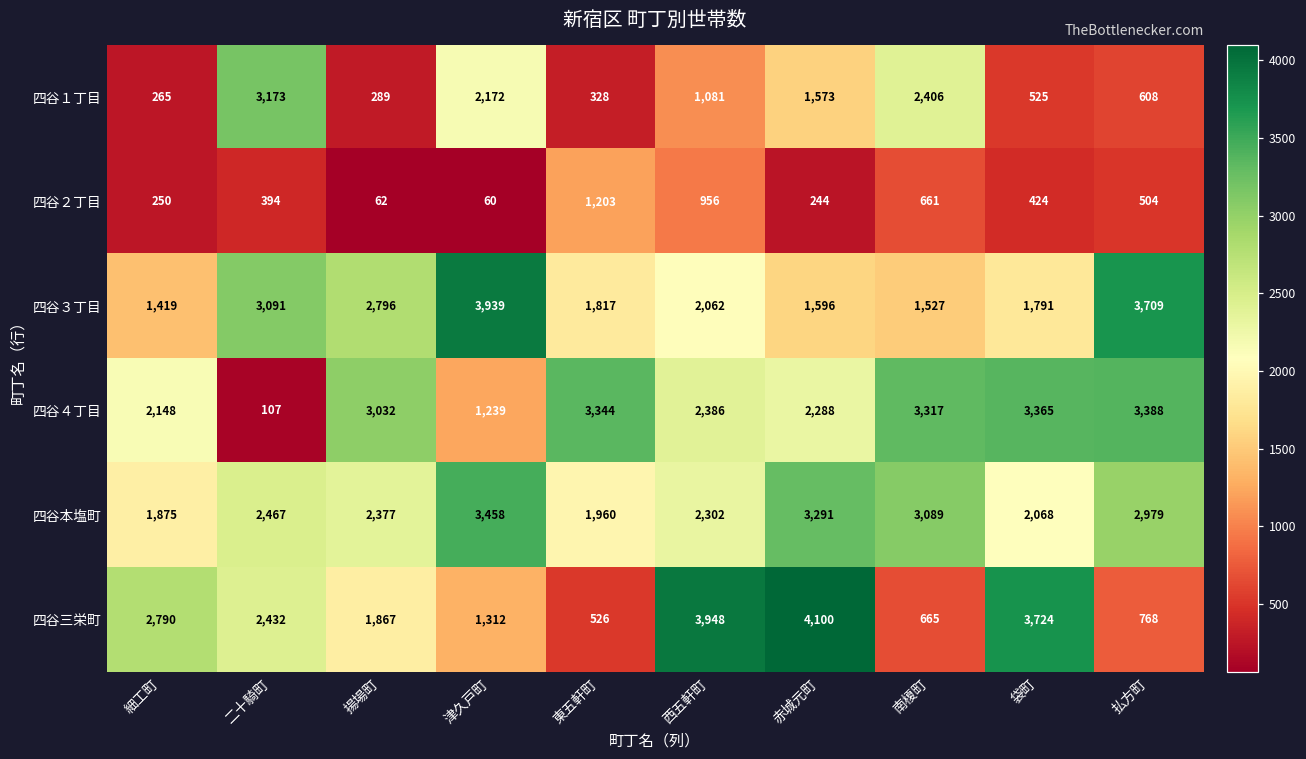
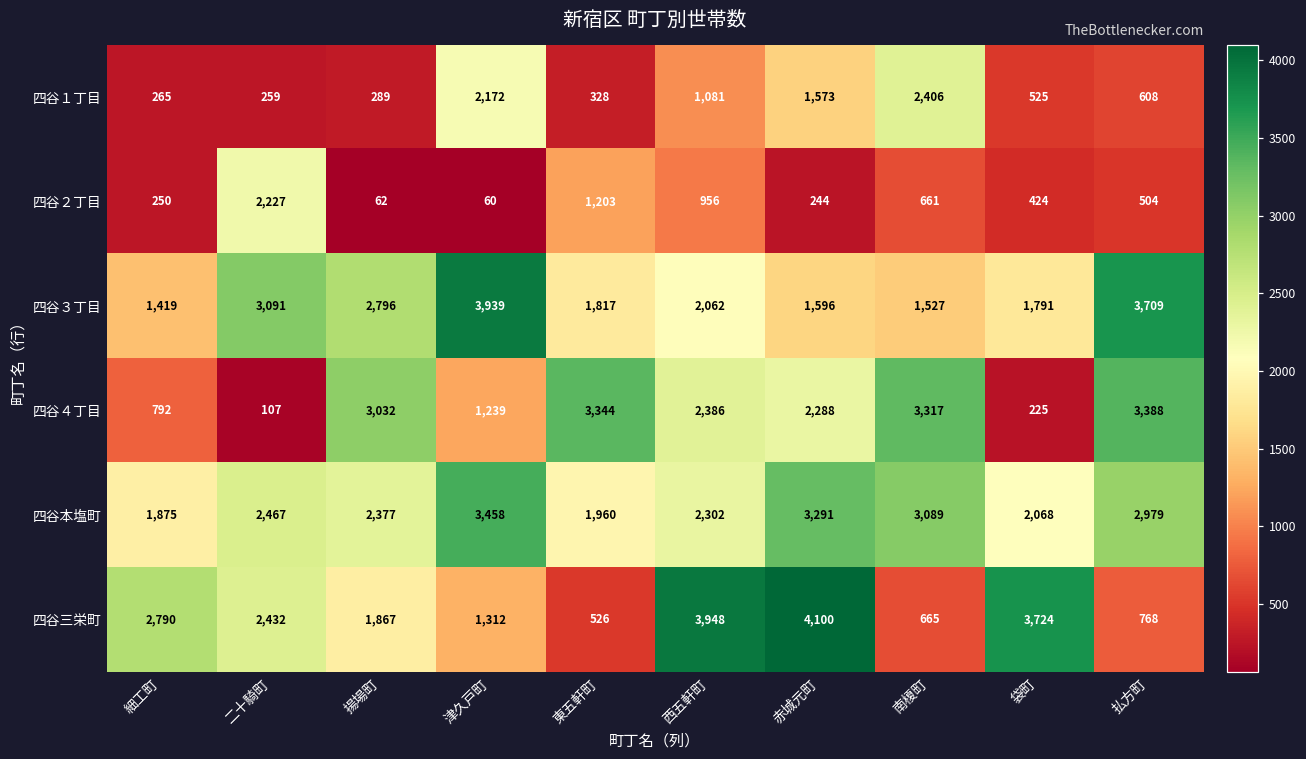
四谷１丁目, 二十騎町: 3,173 -> 259
四谷２丁目, 二十騎町: 394 -> 2,227
四谷４丁目, 細工町: 2,148 -> 792
四谷４丁目, 袋町: 3,365 -> 225
